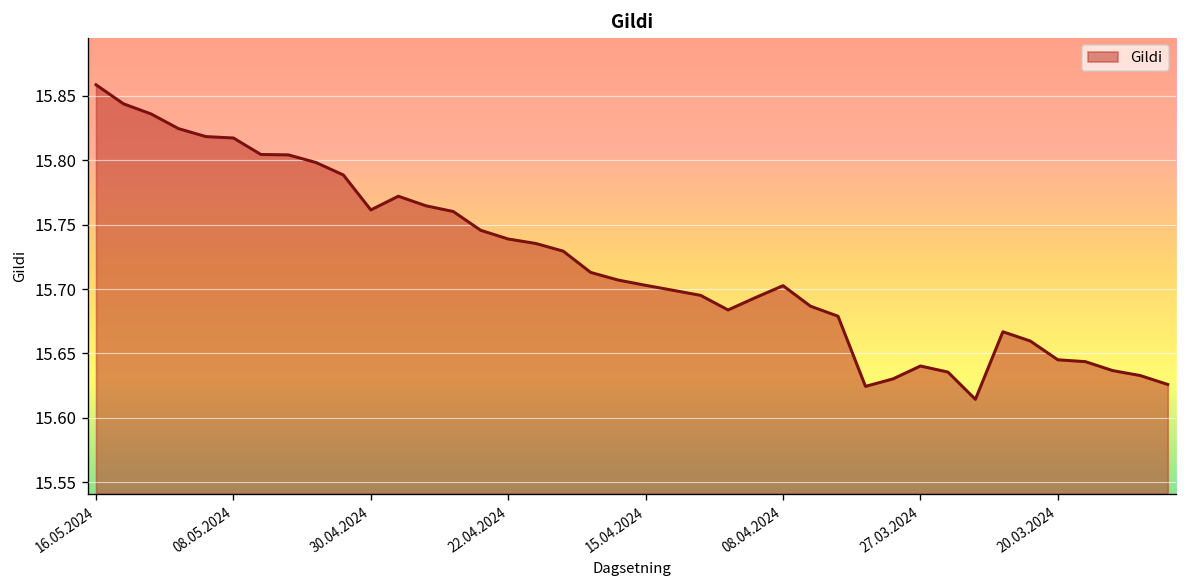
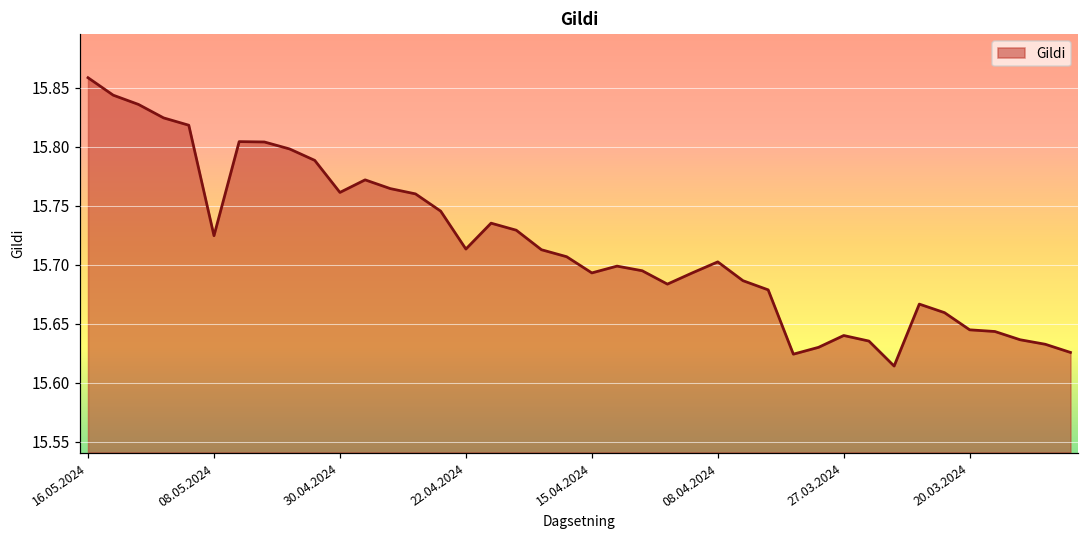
08.05.2024: 15.817 -> 15.725
22.04.2024: 15.739 -> 15.713
15.04.2024: 15.703 -> 15.693
